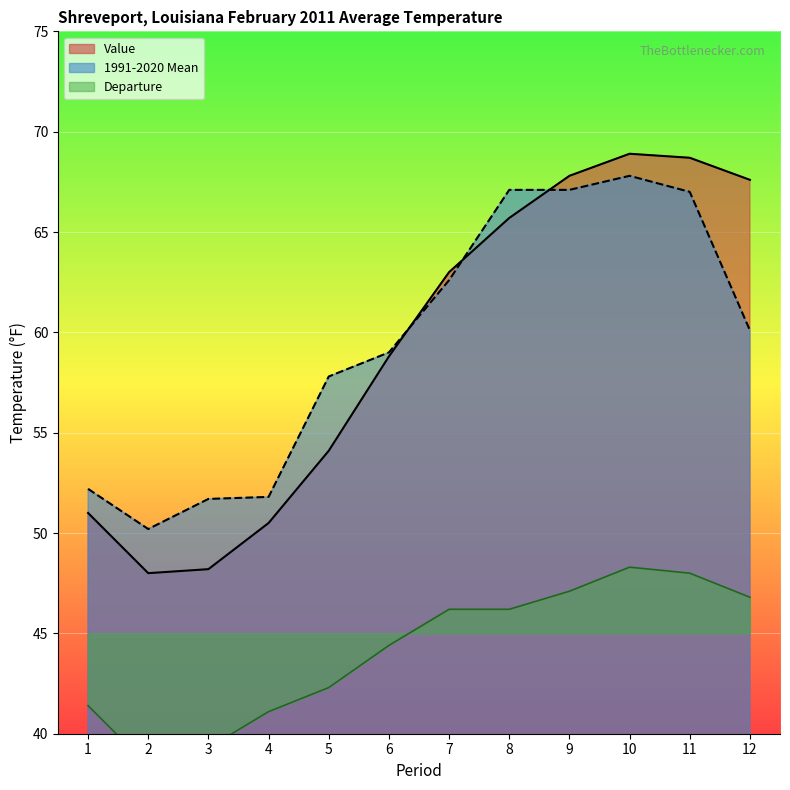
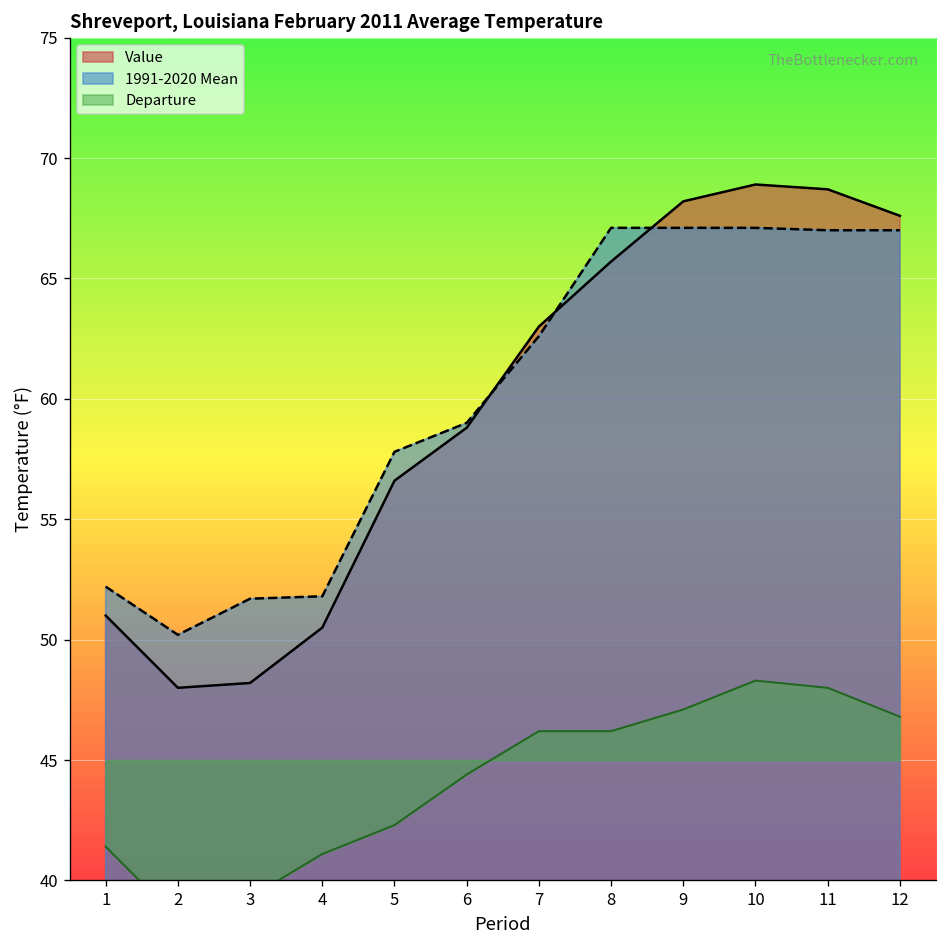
Value, 5: 54.1 -> 56.6
Value, 9: 67.8 -> 68.2
1991-2020 Mean, 10: 67.8 -> 67.1
1991-2020 Mean, 12: 60.1 -> 67.0
